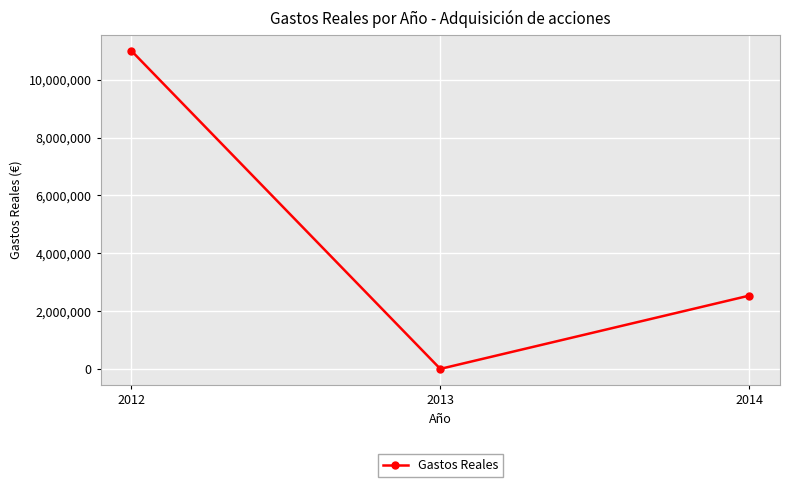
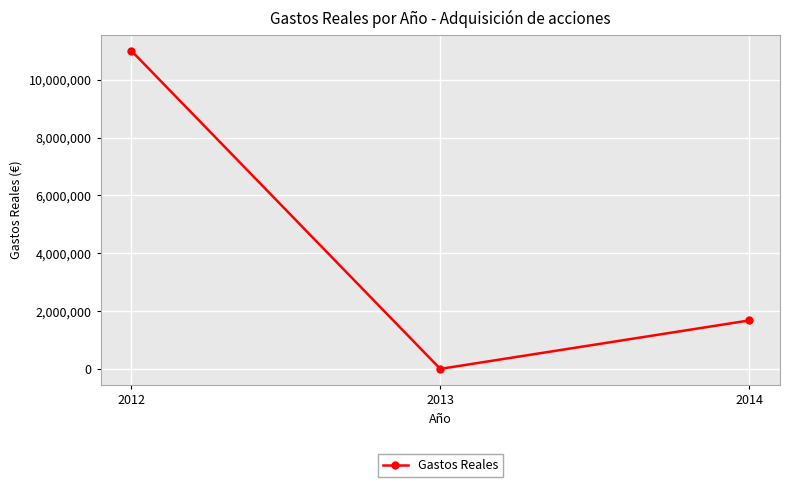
2014: 2,500,000 -> 1,700,000
